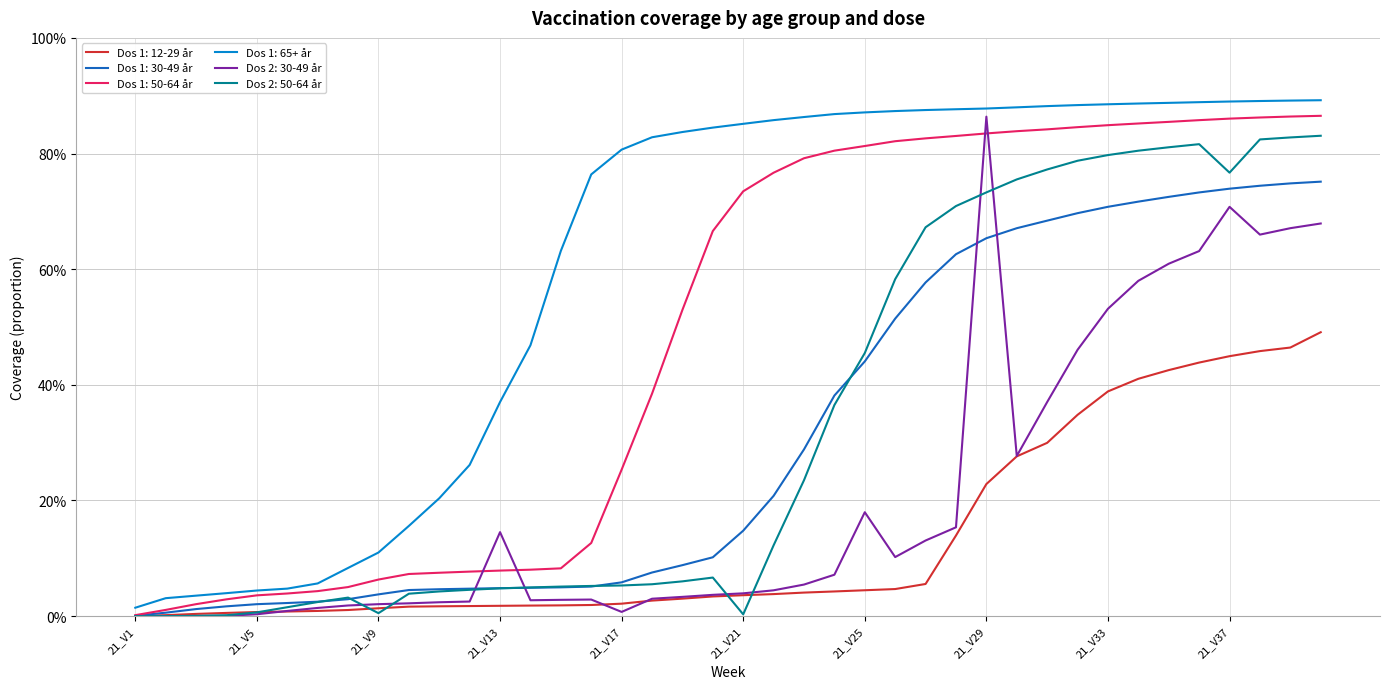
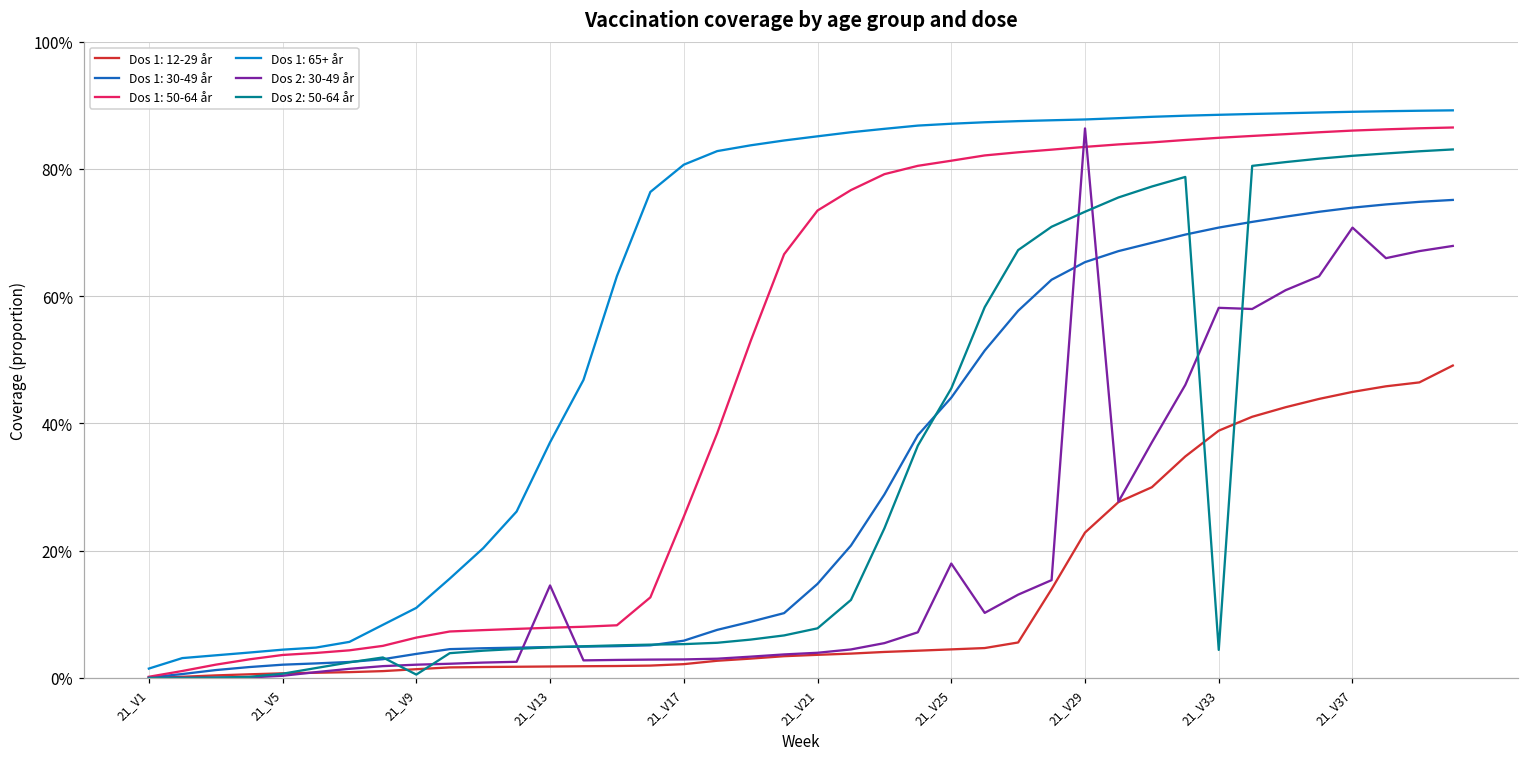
Dos 2: 30-49 år, 21_V17: 1% -> 3%
Dos 2: 50-64 år, 21_V21: 0% -> 8%
Dos 2: 30-49 år, 21_V33: 53% -> 58%
Dos 2: 50-64 år, 21_V33: 80% -> 4%
Dos 2: 50-64 år, 21_V37: 77% -> 82%
